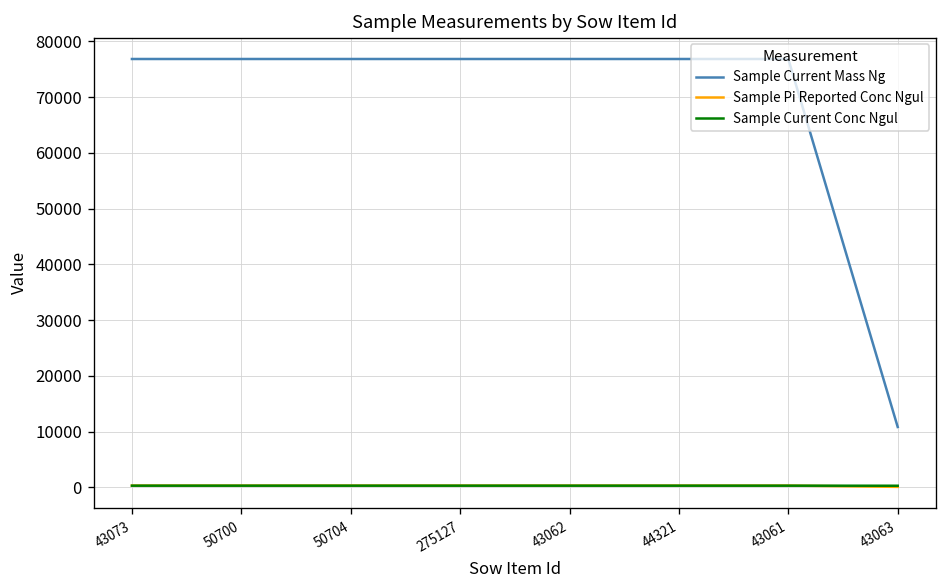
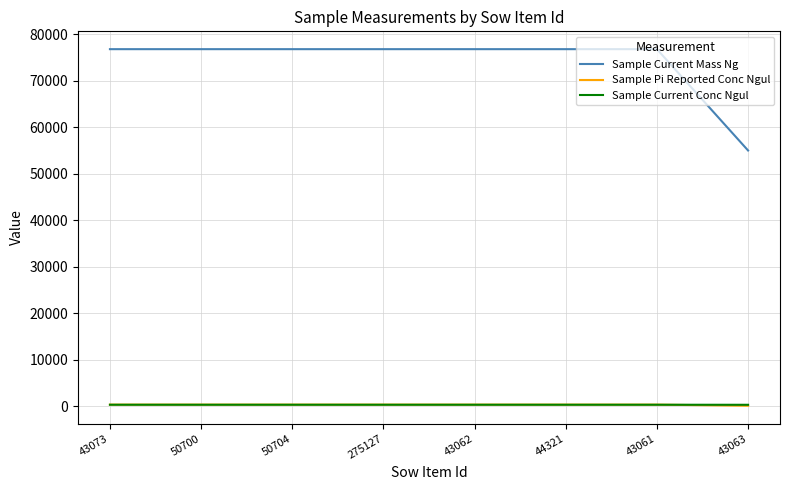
Sample Current Mass Ng, 43063: 11000 -> 55000
